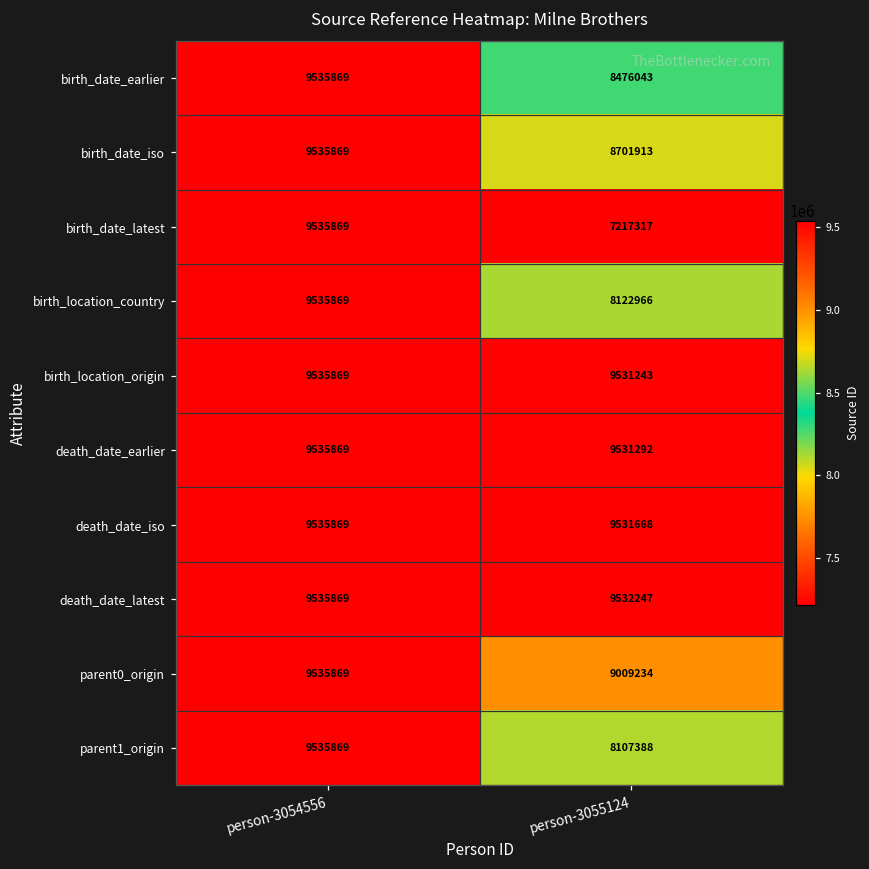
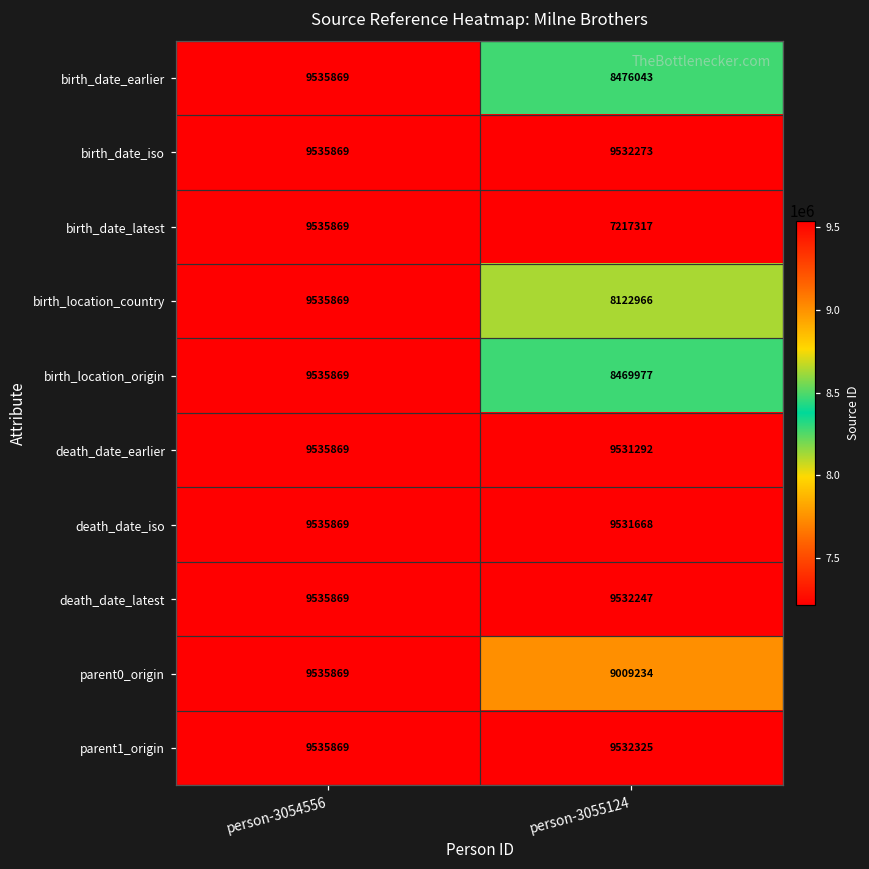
birth_date_iso, person-3055124: 8701913 -> 9532273
birth_location_origin, person-3055124: 9531243 -> 8469977
parent1_origin, person-3055124: 8107388 -> 9532325
